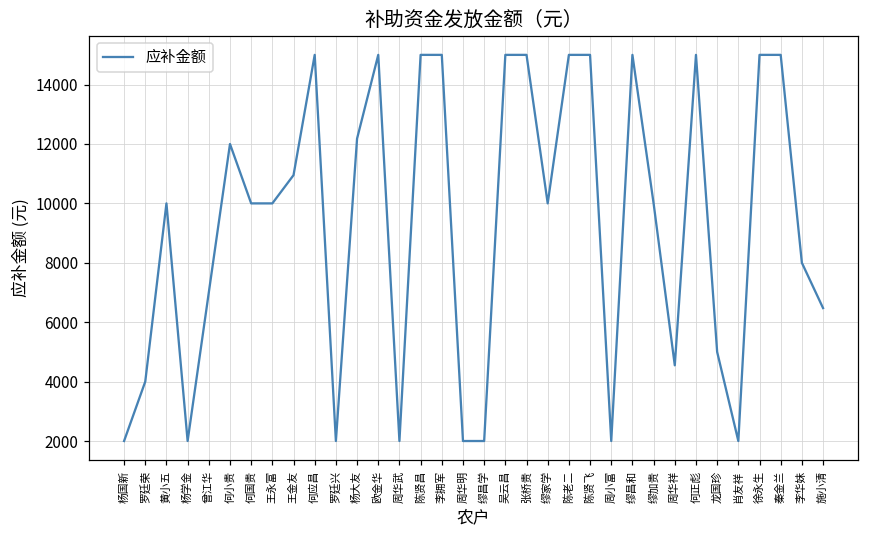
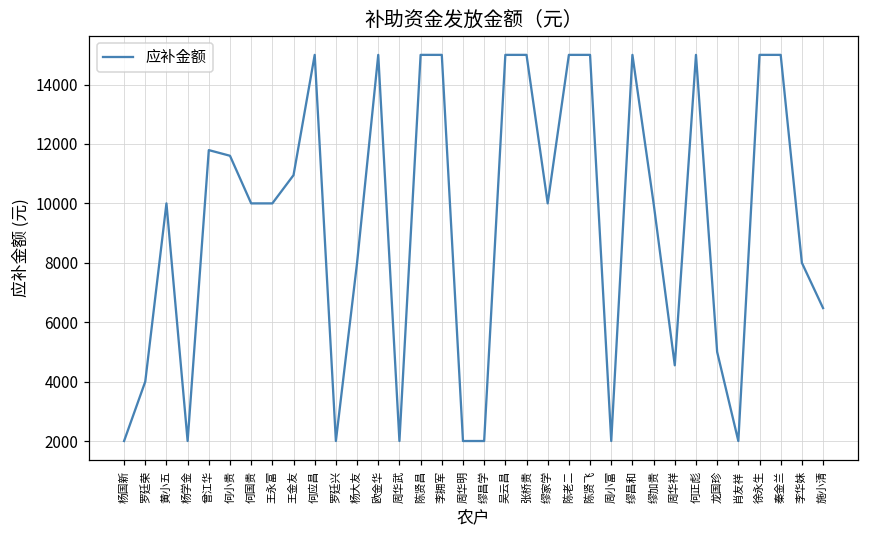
曾江华: 7000 -> 11800
何小贵: 12000 -> 11600
杨大友: 12200 -> 8000
